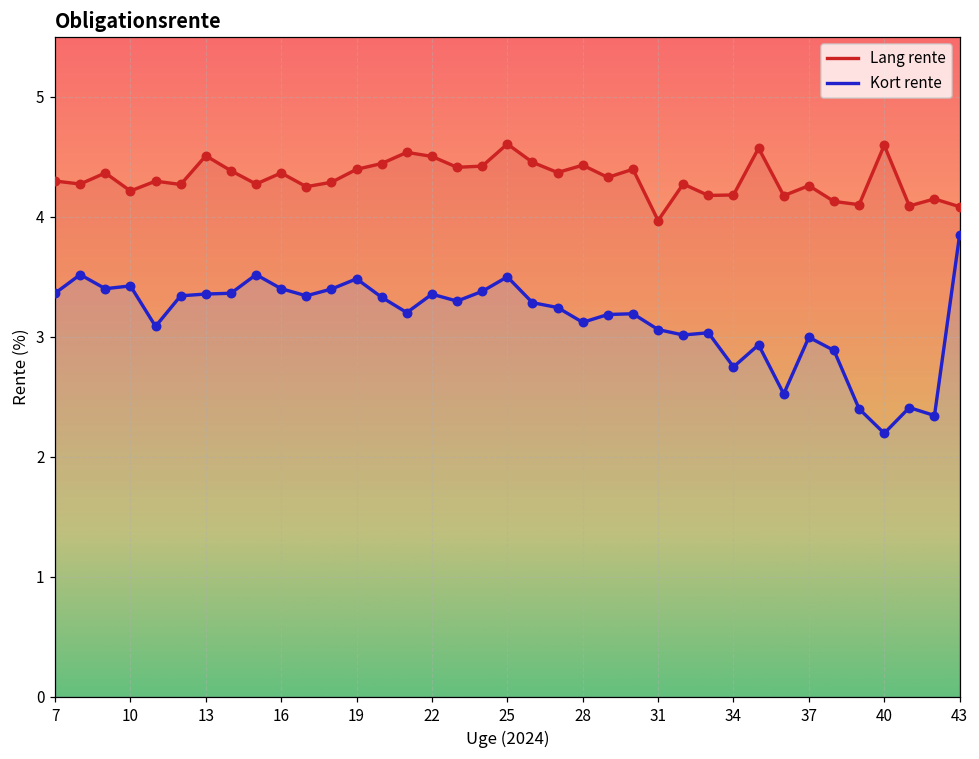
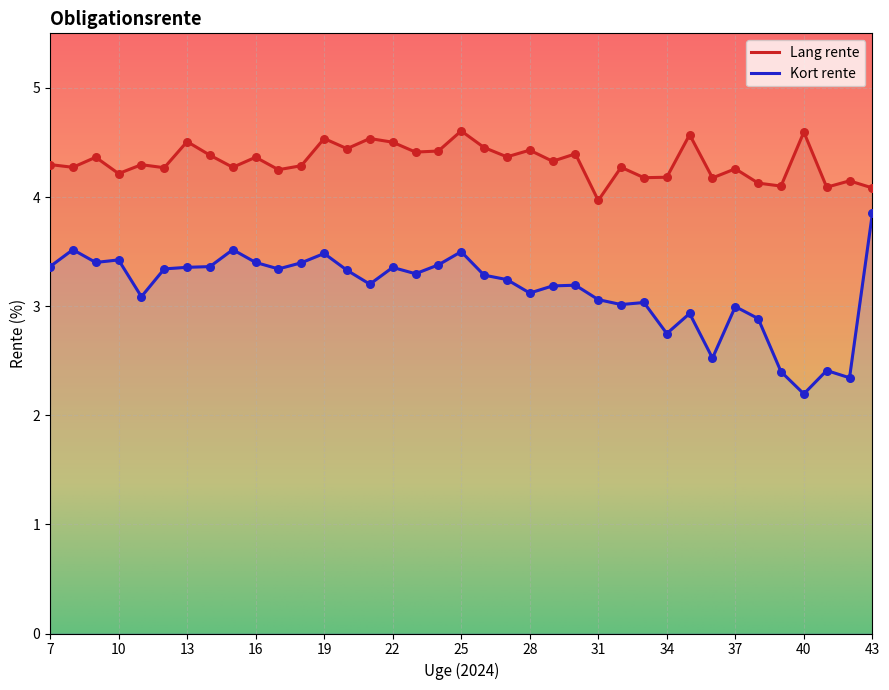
Lang rente, 19: 4.39 -> 4.54
